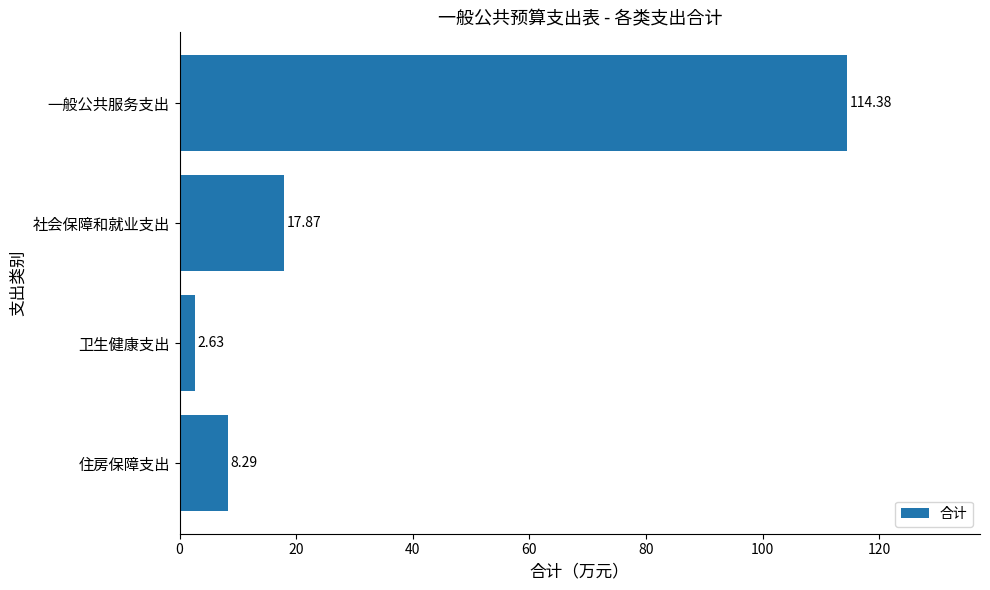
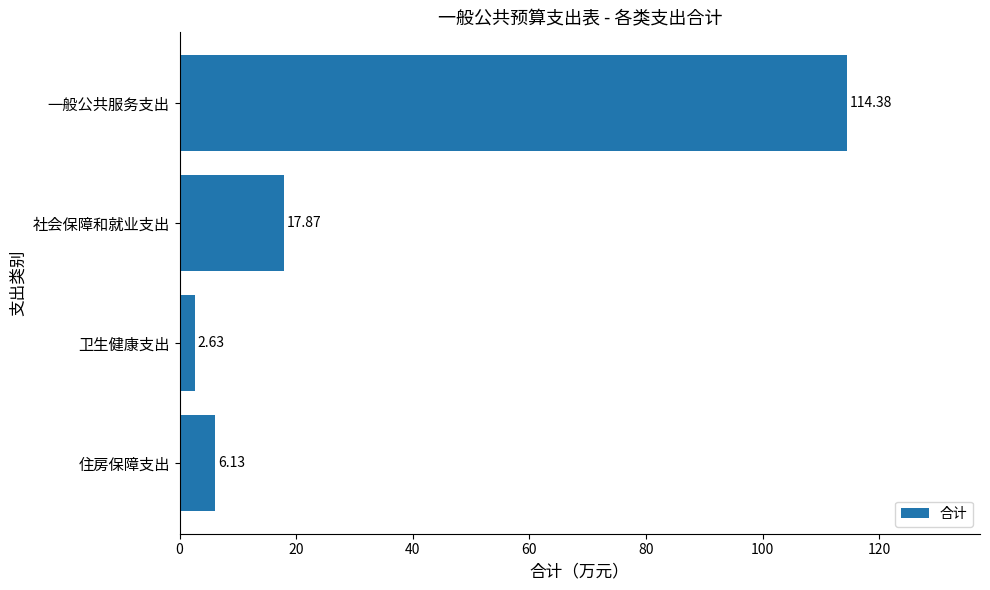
住房保障支出: 8.29 -> 6.13
